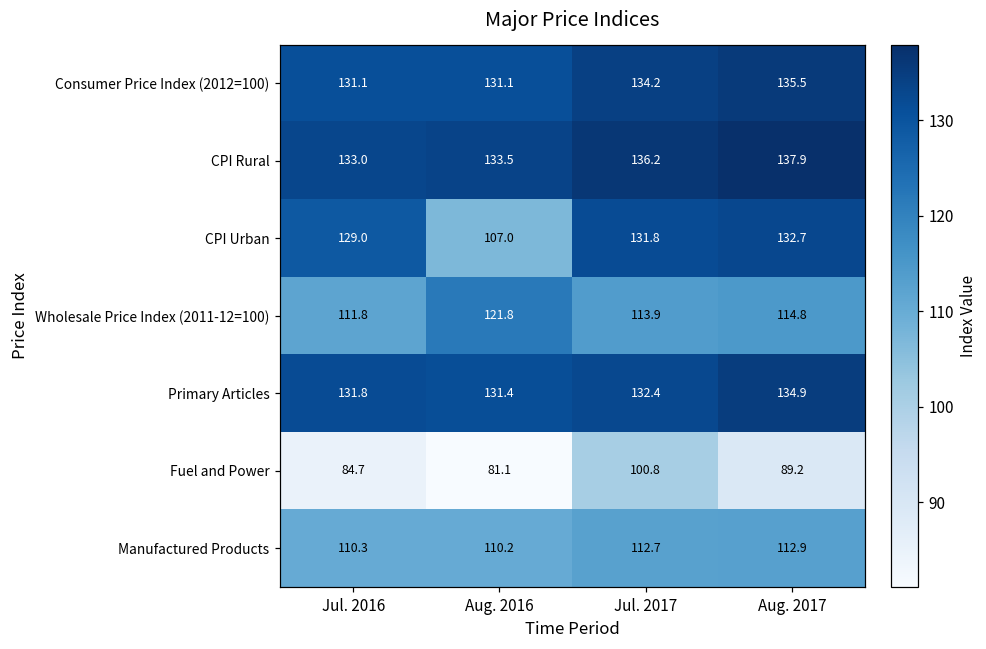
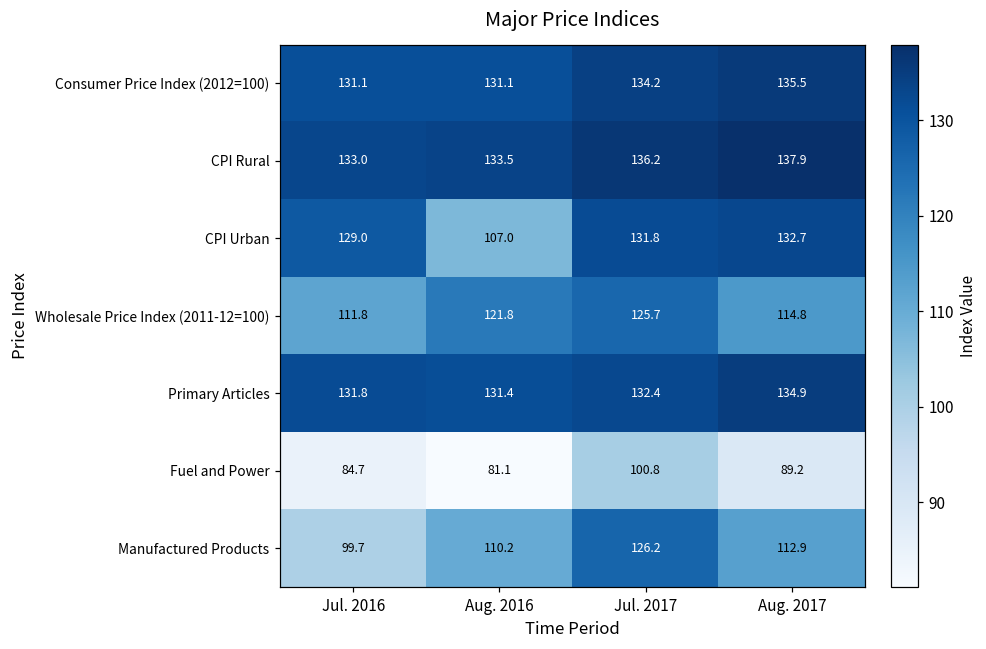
Wholesale Price Index (2011-12=100), Jul. 2017: 113.9 -> 125.7
Manufactured Products, Jul. 2016: 110.3 -> 99.7
Manufactured Products, Jul. 2017: 112.7 -> 126.2
